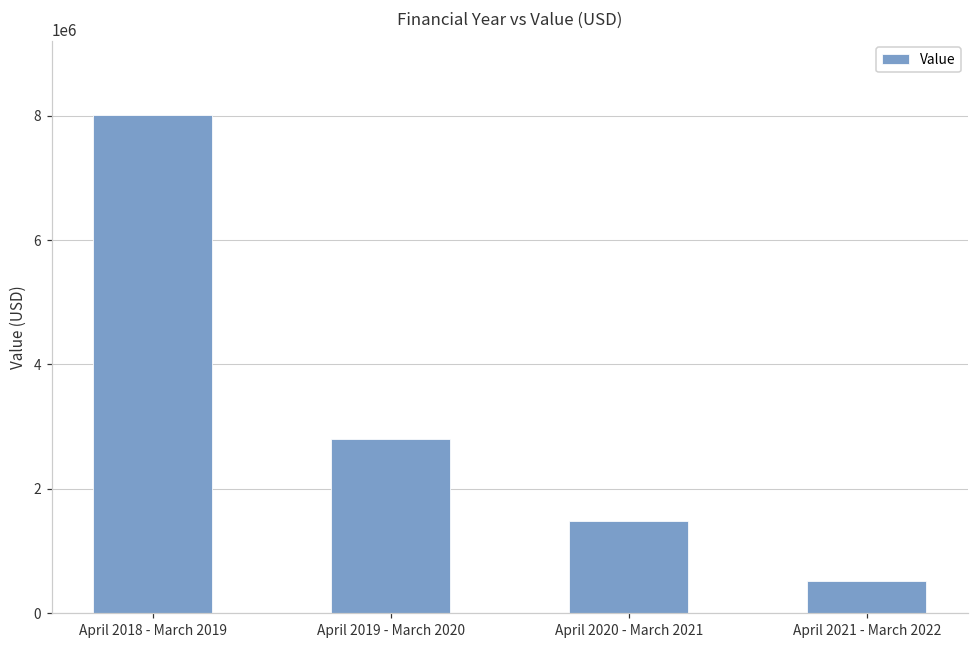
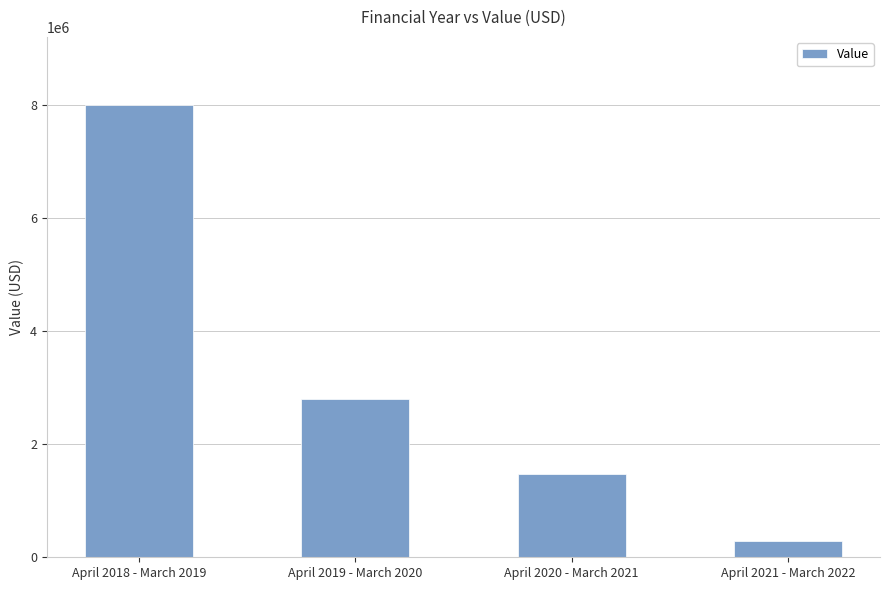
April 2021 - March 2022: 500000 -> 300000
